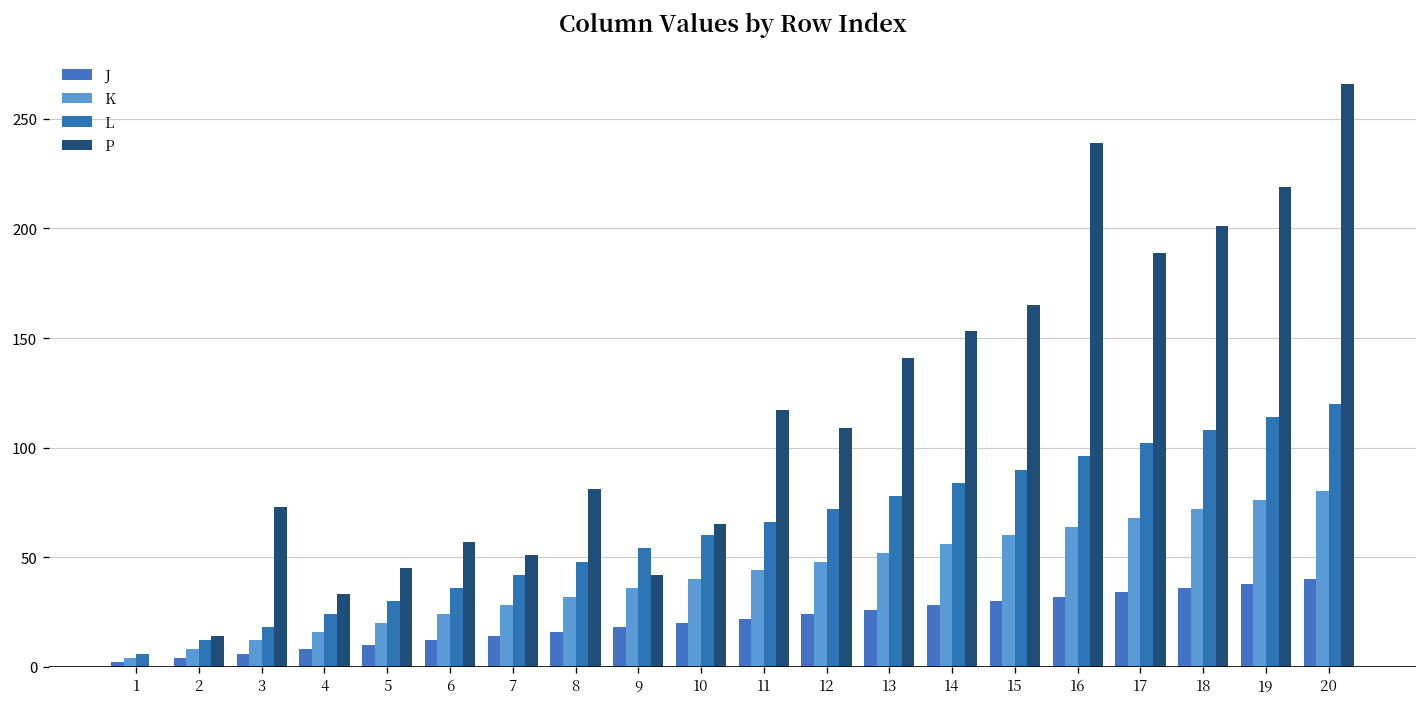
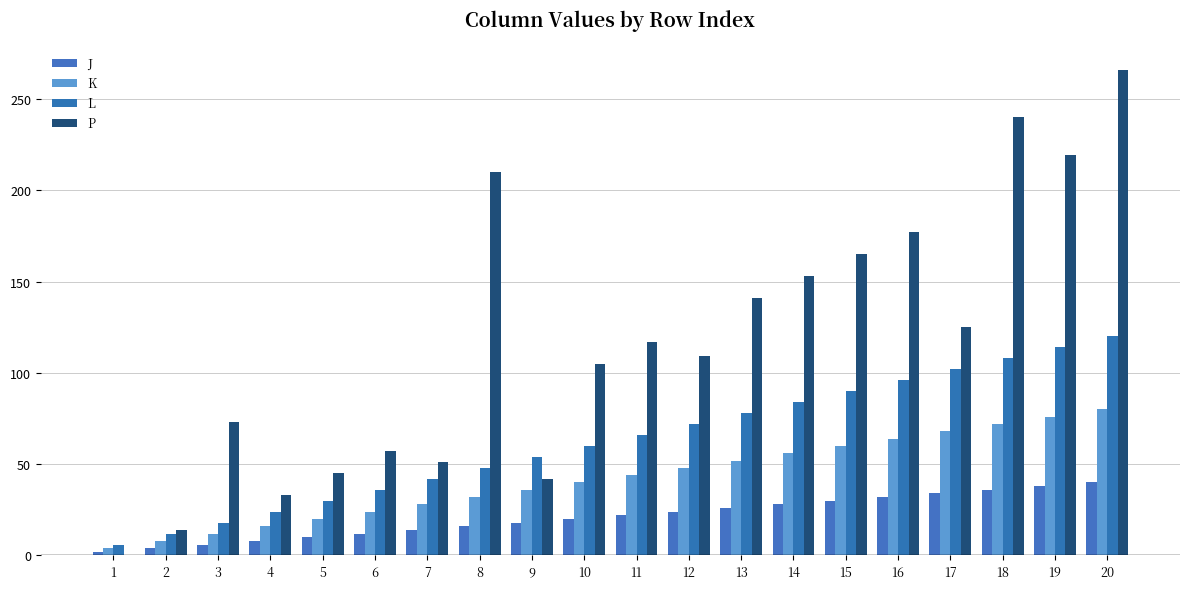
P, 8: 81 -> 210
P, 10: 65 -> 105
P, 16: 239 -> 177
P, 17: 189 -> 125
P, 18: 201 -> 240
